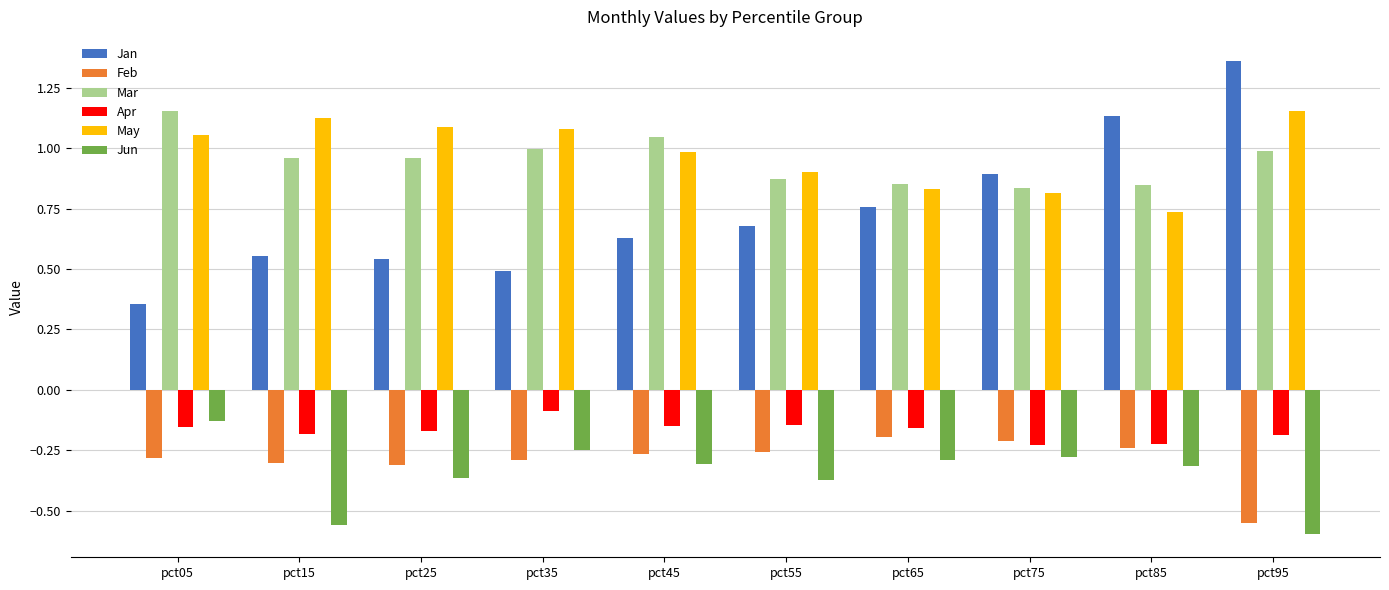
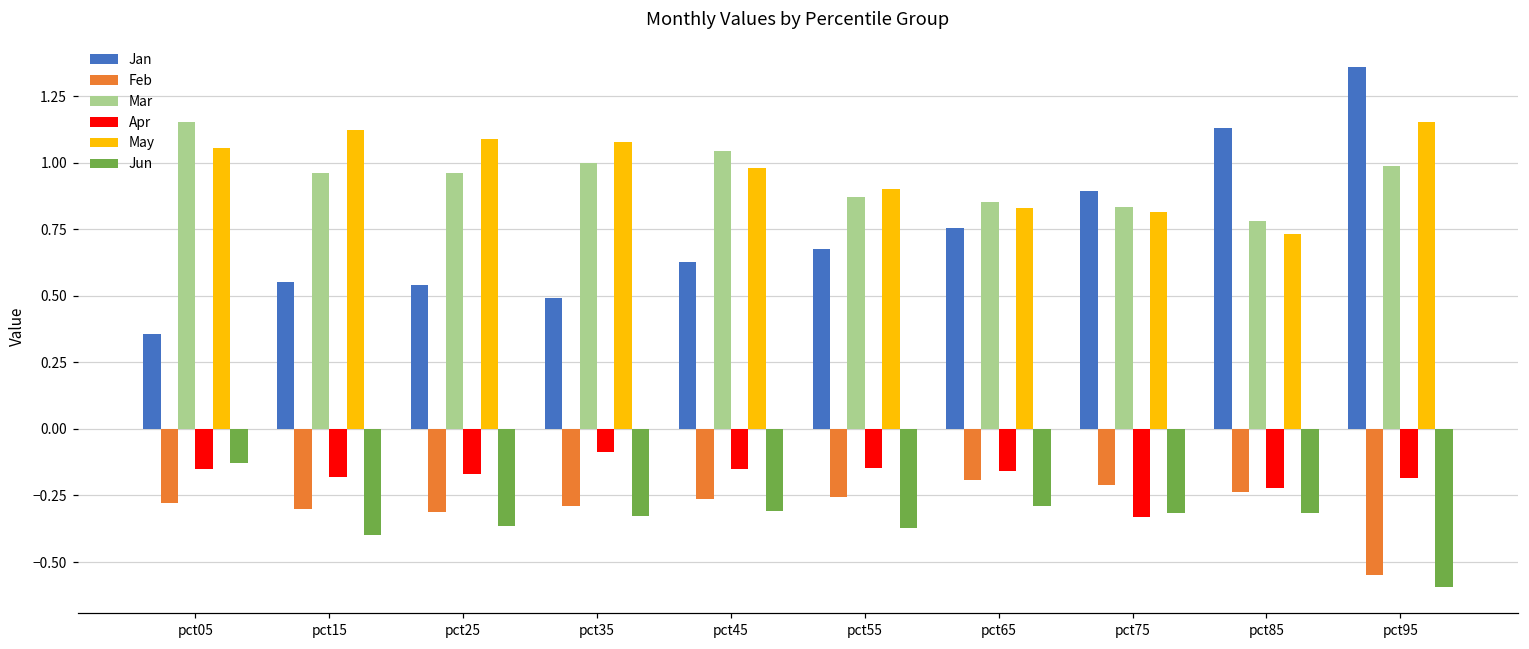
Jun, pct15: -0.56 -> -0.40
Jun, pct35: -0.25 -> -0.33
Apr, pct75: -0.23 -> -0.33
Jun, pct75: -0.28 -> -0.31
Mar, pct85: 0.85 -> 0.78
